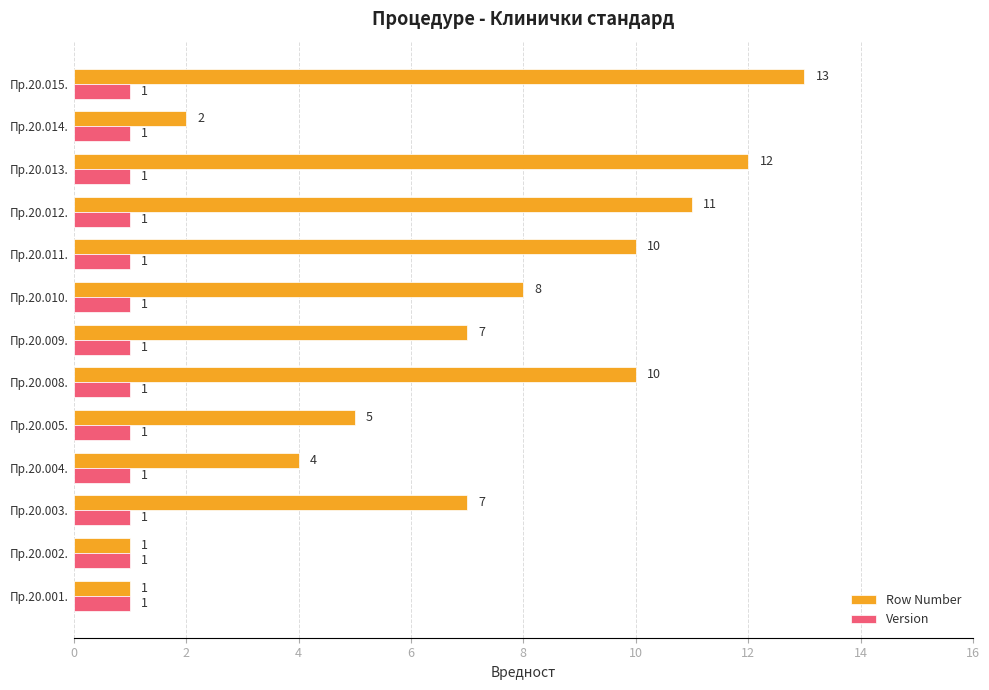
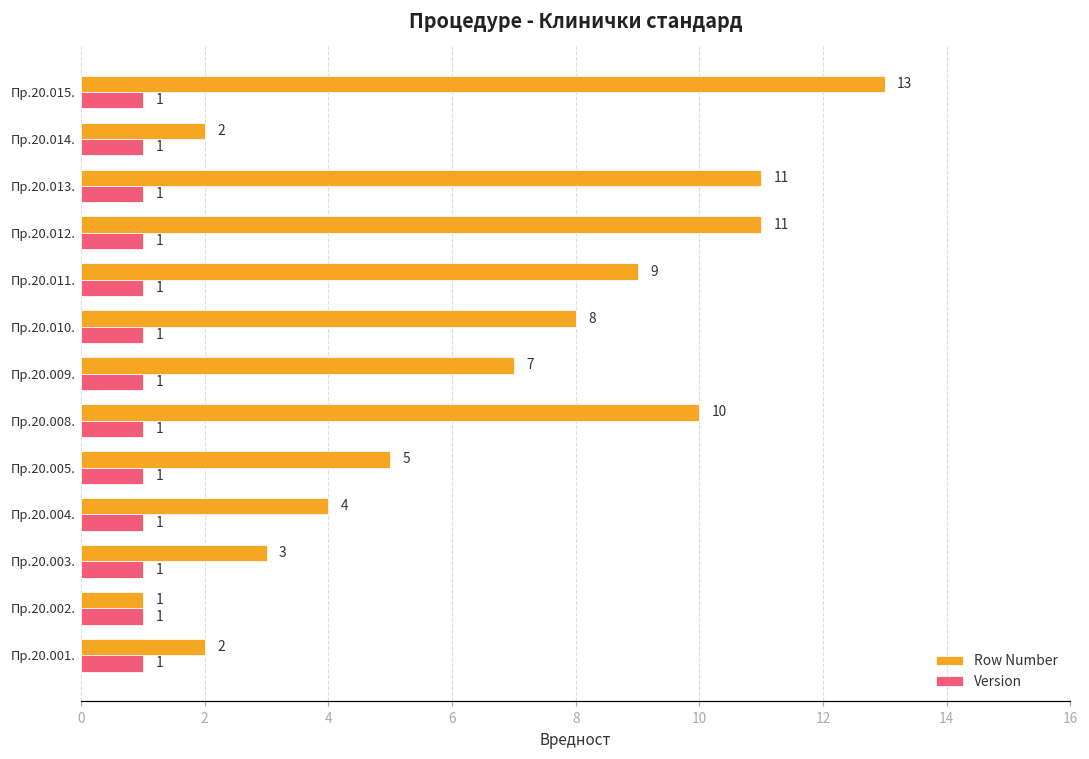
Row Number, Пр.20.013.: 12 -> 11
Row Number, Пр.20.011.: 10 -> 9
Row Number, Пр.20.003.: 7 -> 3
Row Number, Пр.20.001.: 1 -> 2
